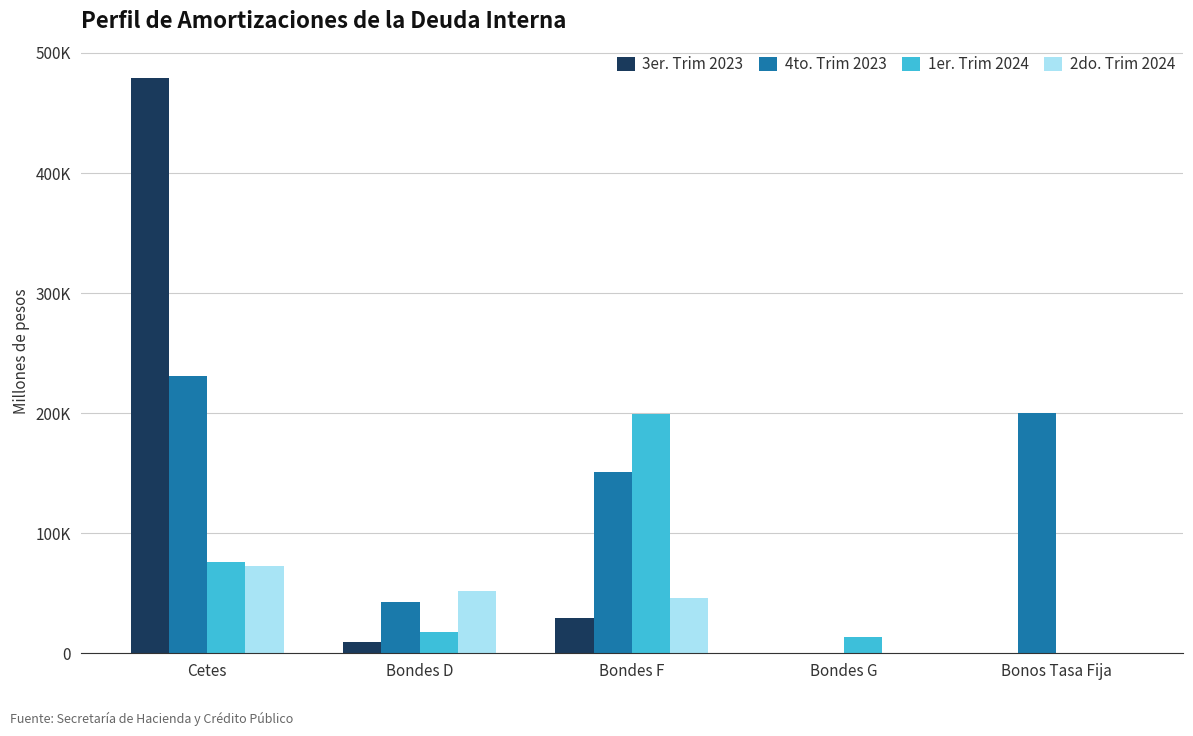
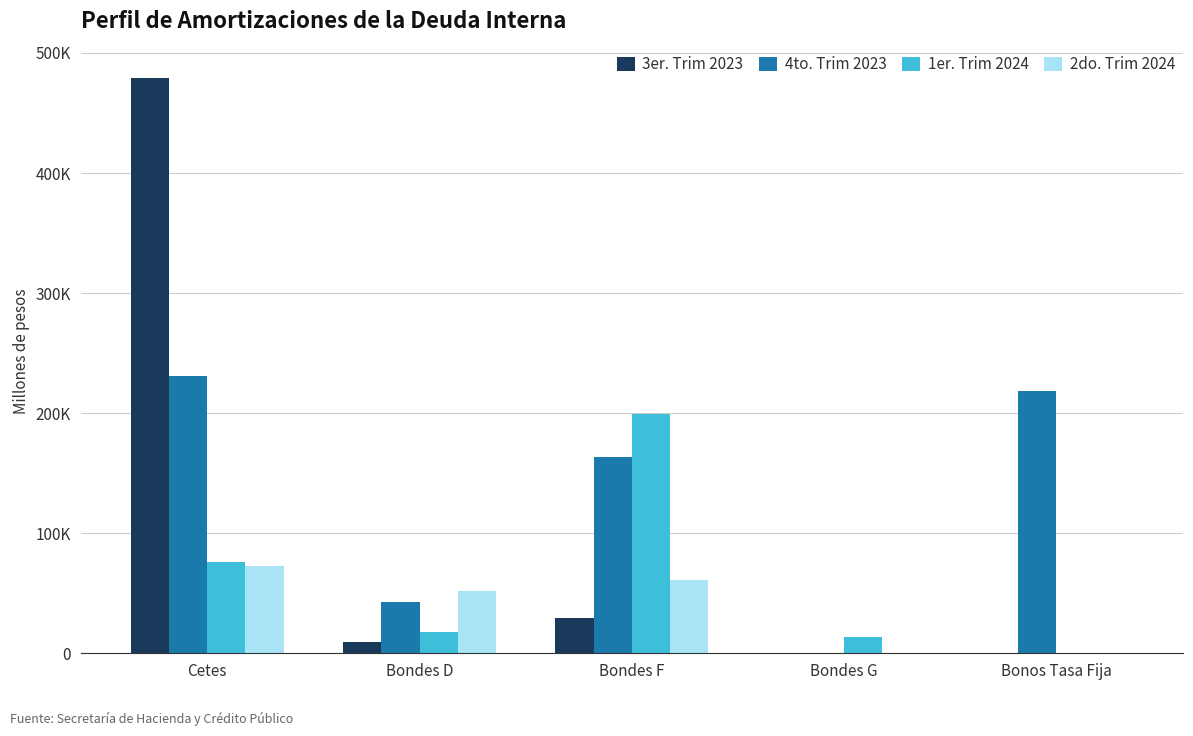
4to. Trim 2023, Bondes F: 151000 -> 163000
2do. Trim 2024, Bondes F: 46000 -> 61000
4to. Trim 2023, Bonos Tasa Fija: 200000 -> 218000
